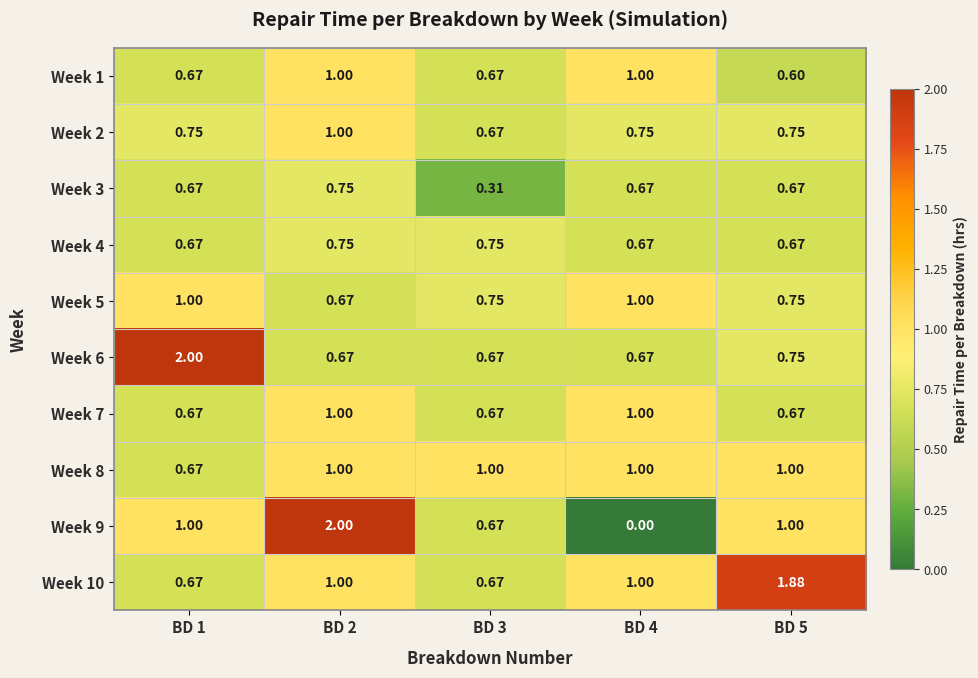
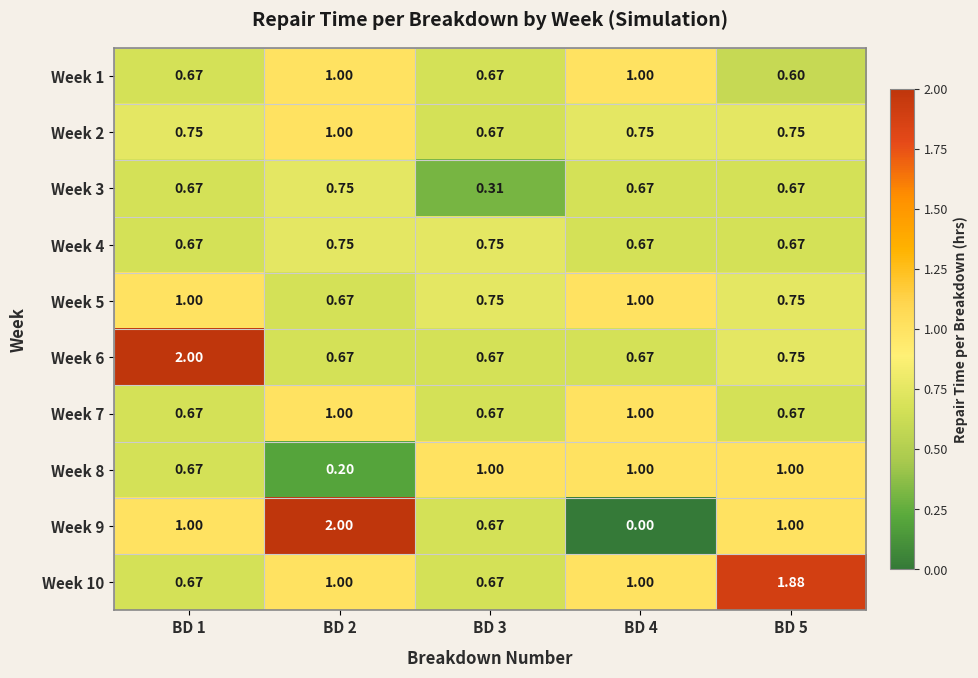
Week 8, BD 2: 1.00 -> 0.20
